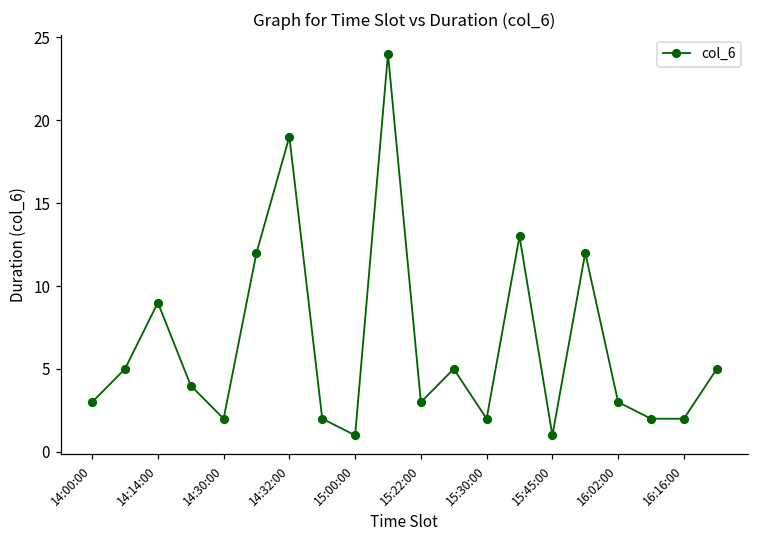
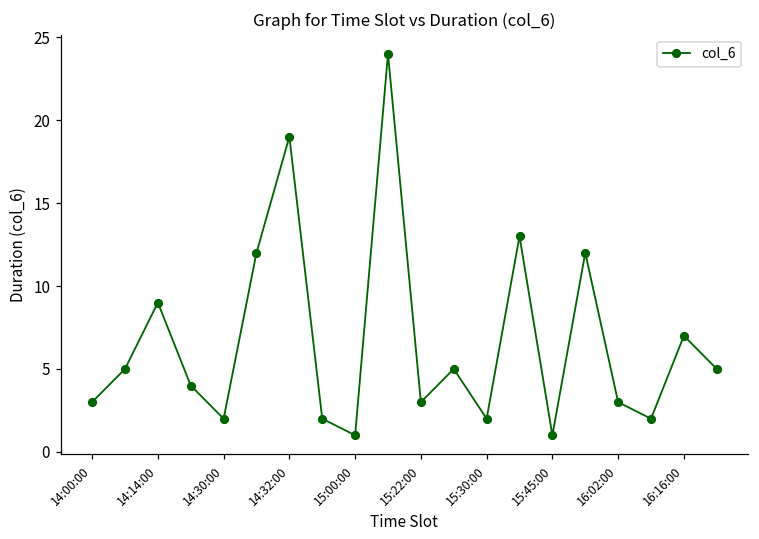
16:16:00: 2 -> 7
